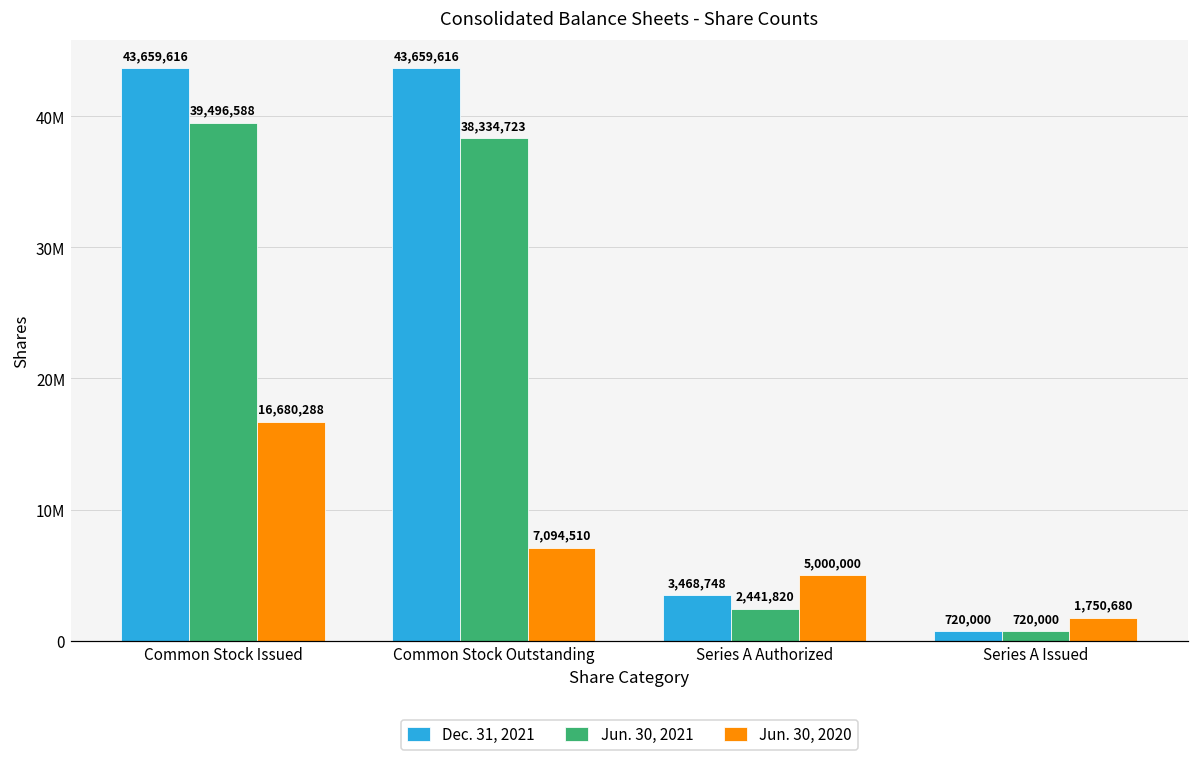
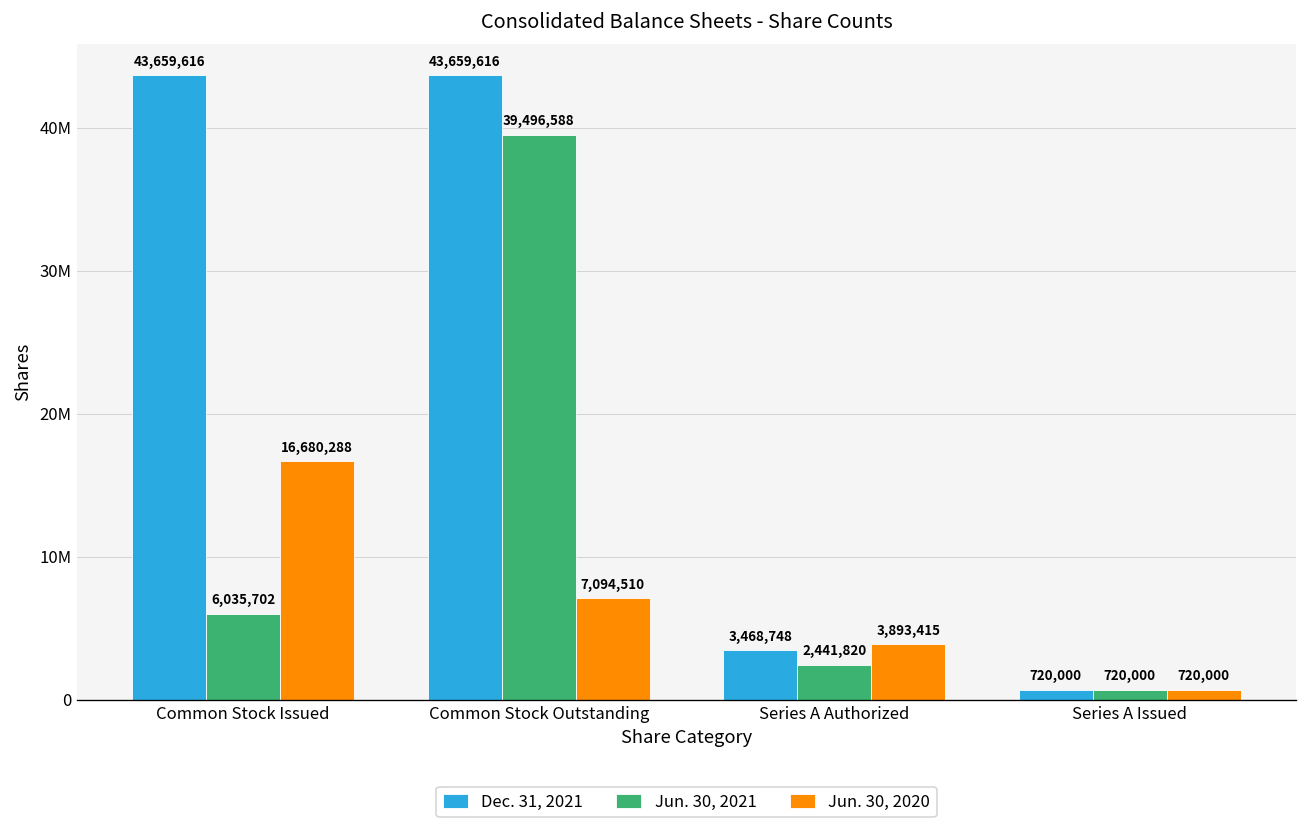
Jun. 30, 2021, Common Stock Issued: 39,496,588 -> 6,035,702
Jun. 30, 2021, Common Stock Outstanding: 38,334,723 -> 39,496,588
Jun. 30, 2020, Series A Authorized: 5,000,000 -> 3,893,415
Jun. 30, 2020, Series A Issued: 1,750,680 -> 720,000
